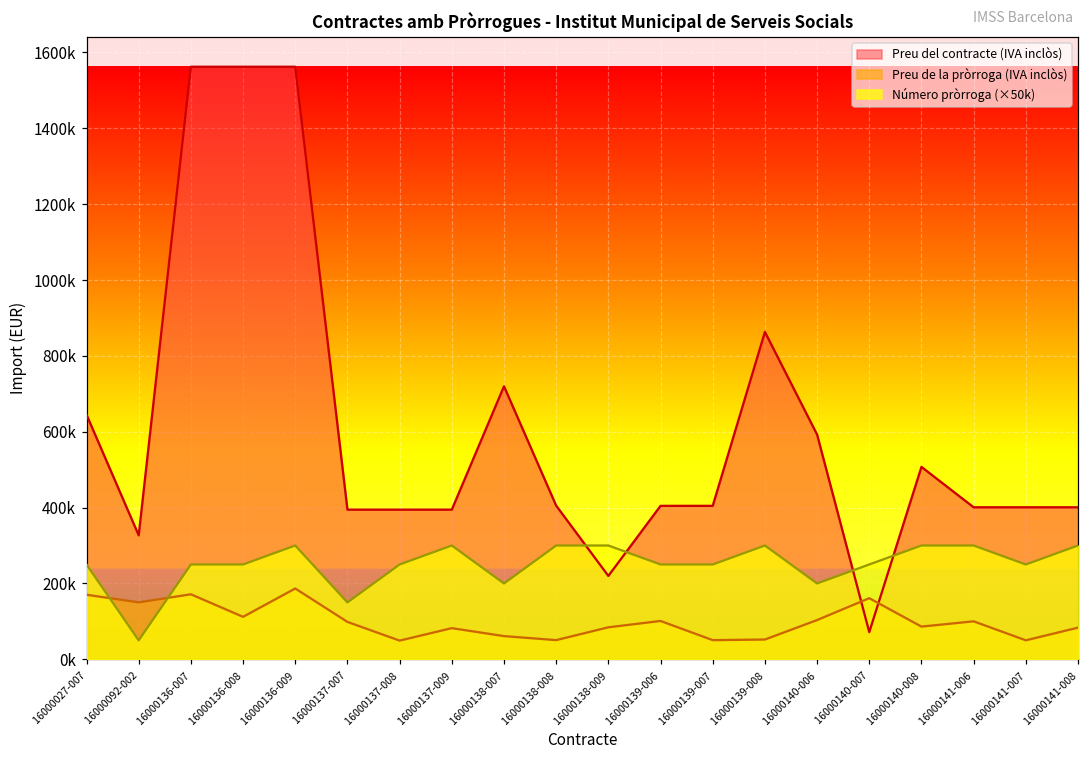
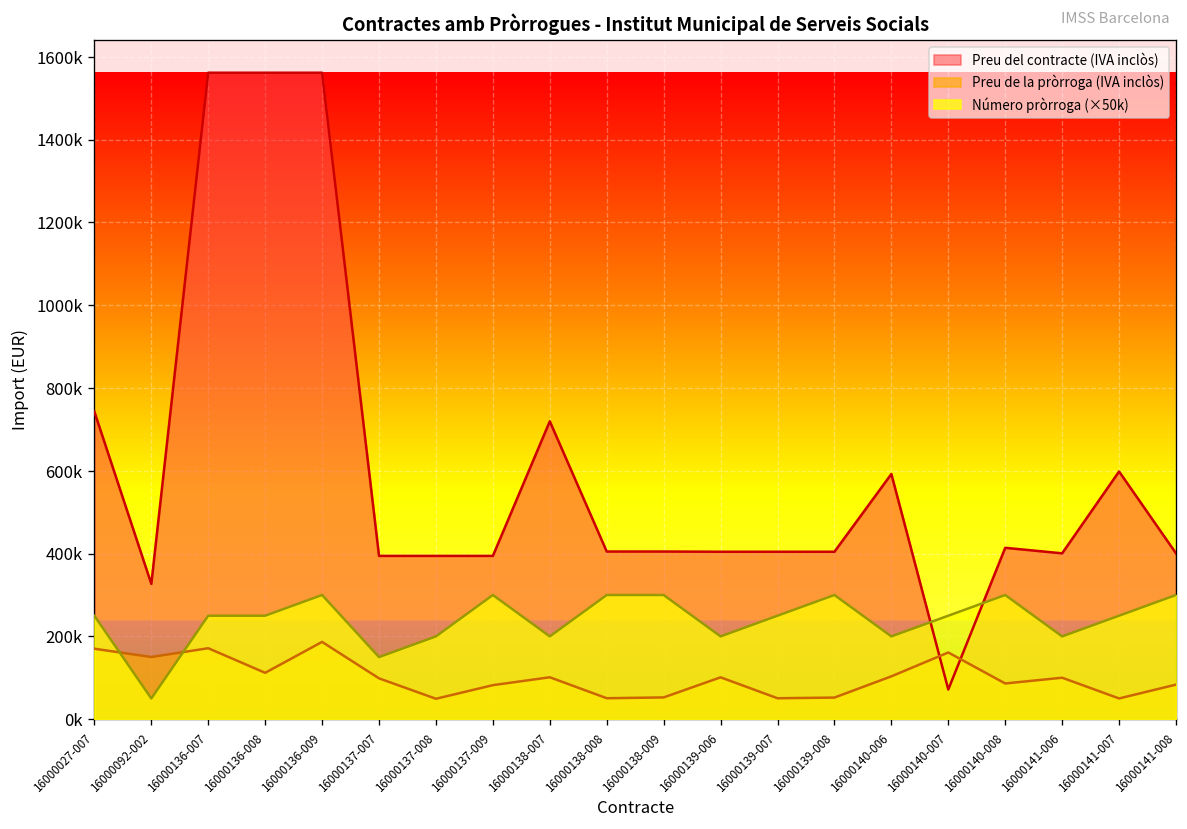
Preu del contracte (IVA inclòs), 16000027-007: 640000 -> 740000
Número pròrroga (×50k), 16000137-008: 250000 -> 200000
Preu de la pròrroga (IVA inclòs), 16000138-007: 60000 -> 100000
Preu del contracte (IVA inclòs), 16000138-009: 220000 -> 410000
Preu de la pròrroga (IVA inclòs), 16000138-009: 80000 -> 50000
Número pròrroga (×50k), 16000139-006: 250000 -> 200000
Preu del contracte (IVA inclòs), 16000139-008: 860000 -> 400000
Preu del contracte (IVA inclòs), 16000140-008: 510000 -> 410000
Número pròrroga (×50k), 16000141-006: 300000 -> 200000
Preu del contracte (IVA inclòs), 16000141-007: 400000 -> 600000
